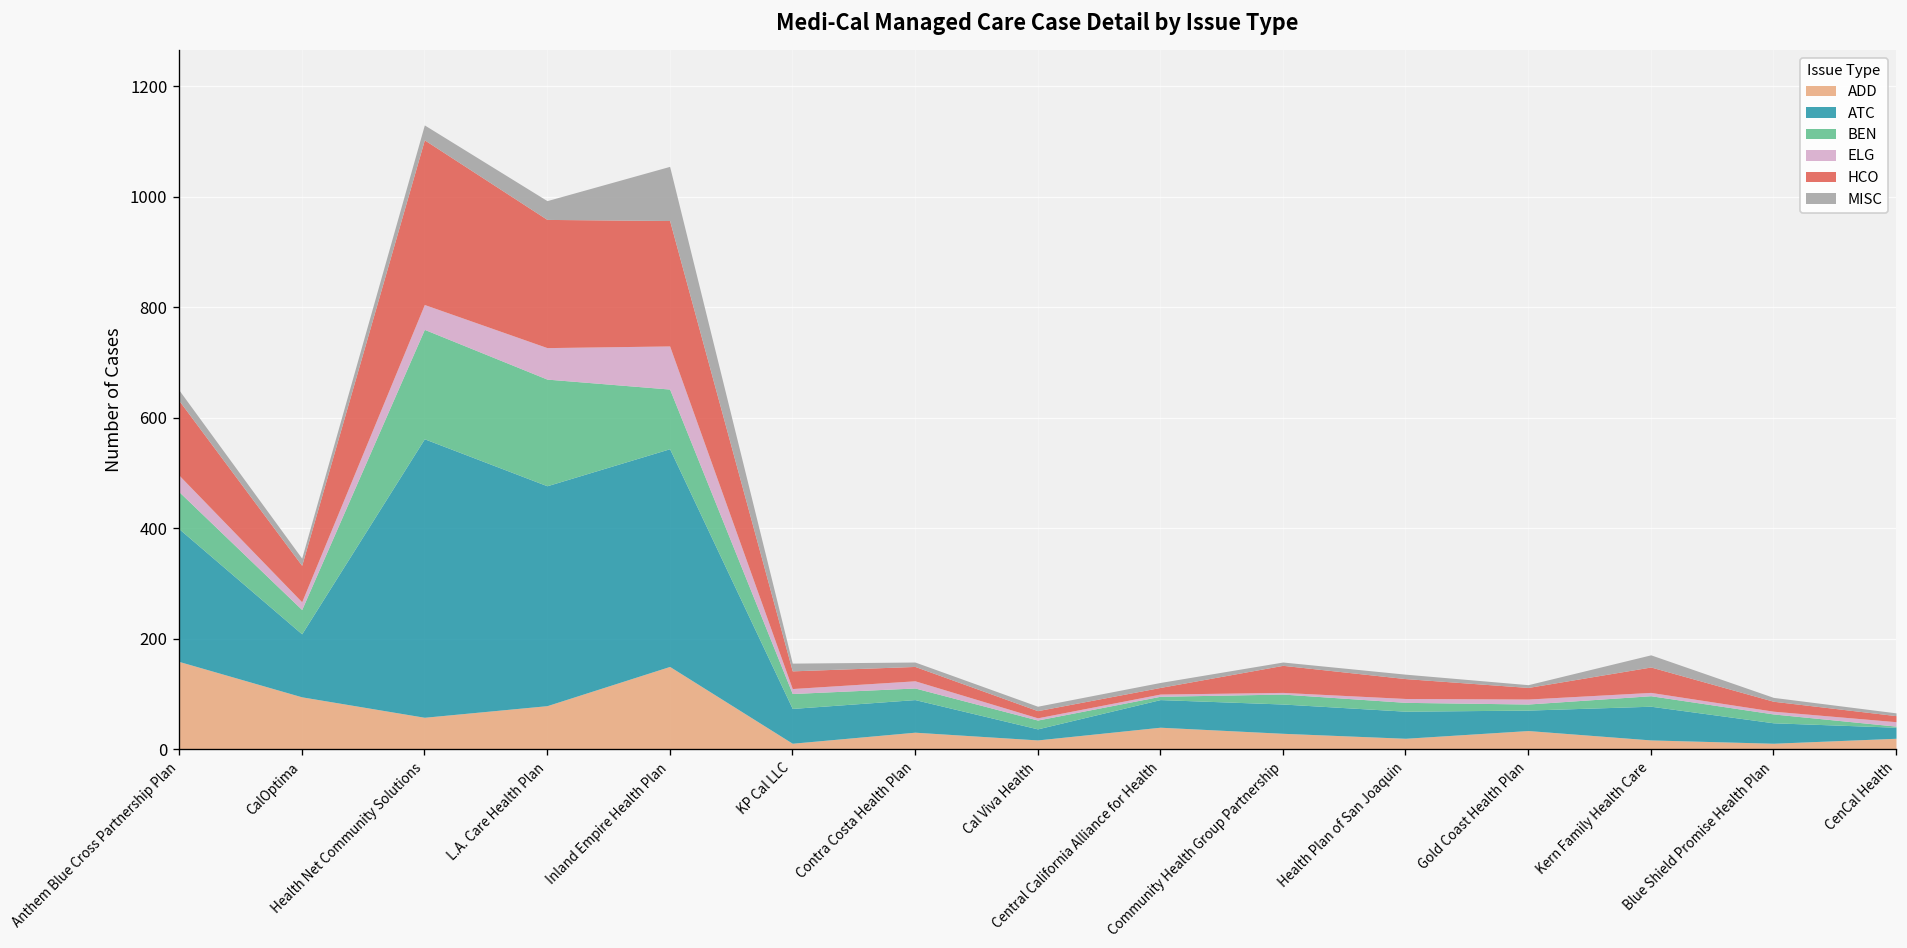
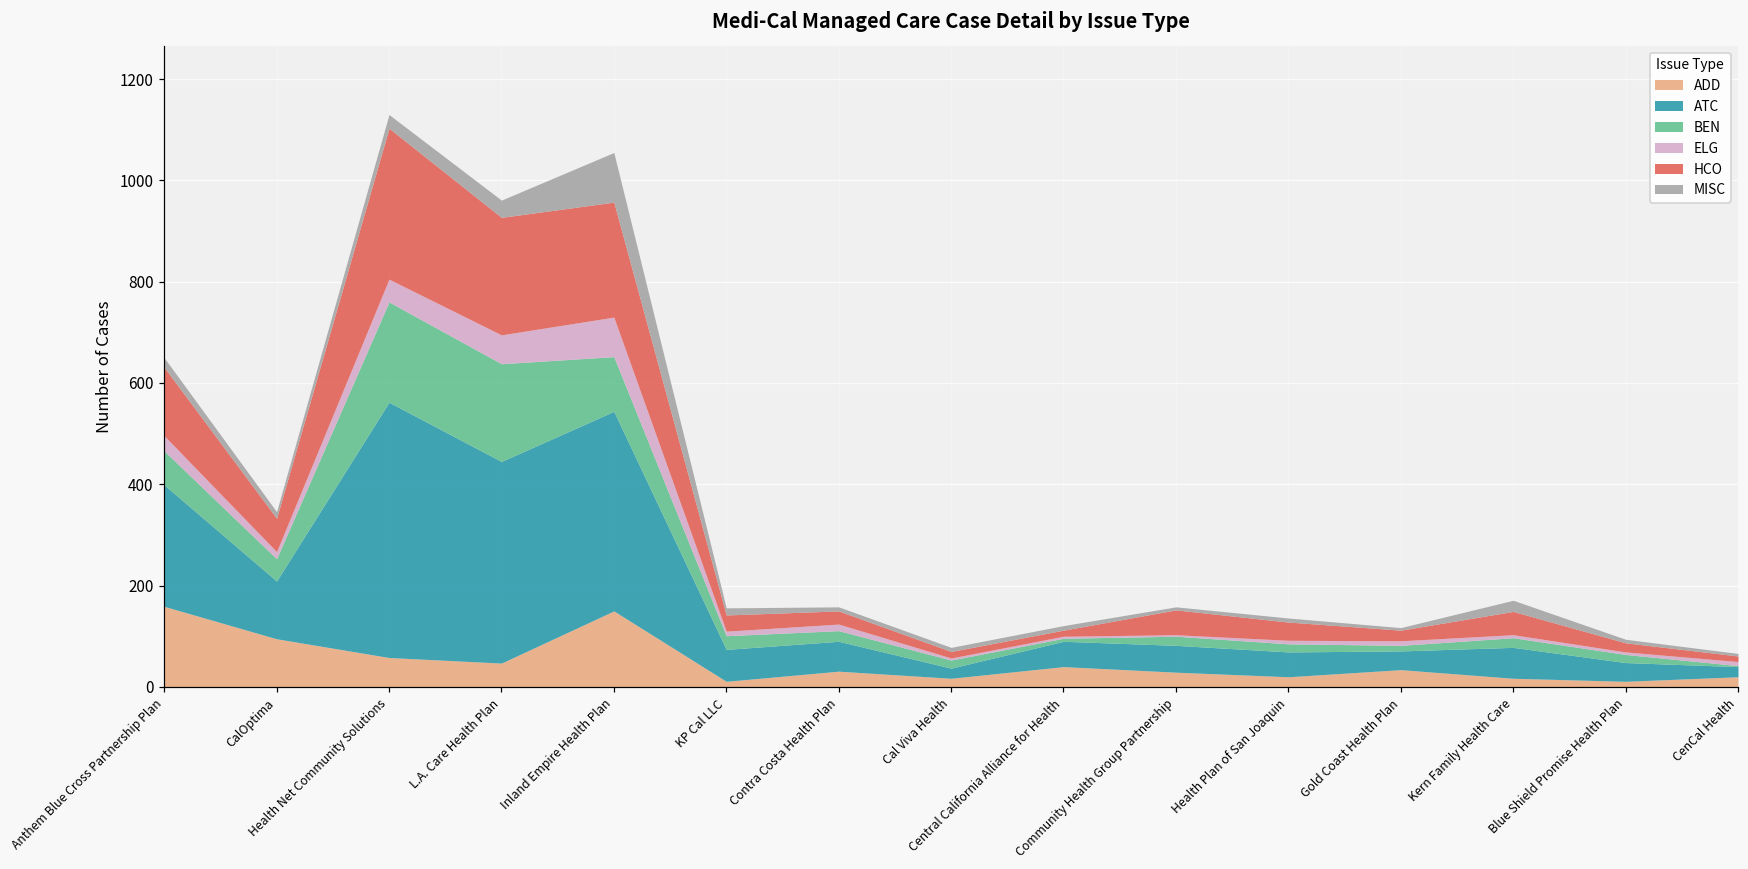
ADD, L.A. Care Health Plan: 80 -> 50
